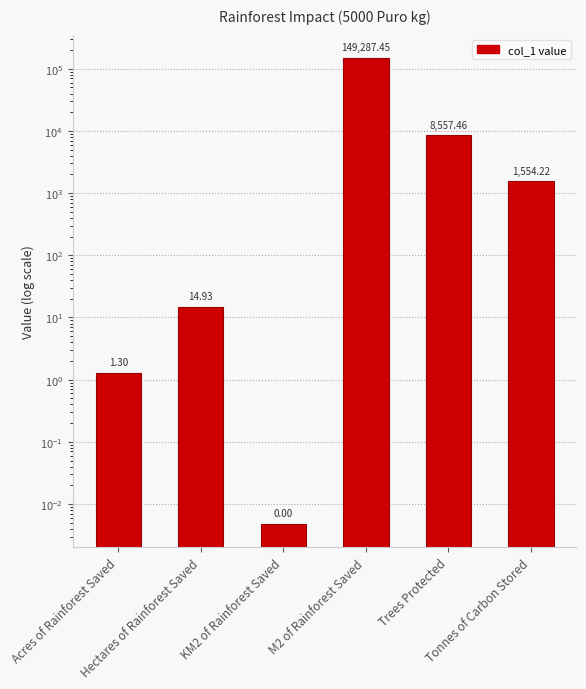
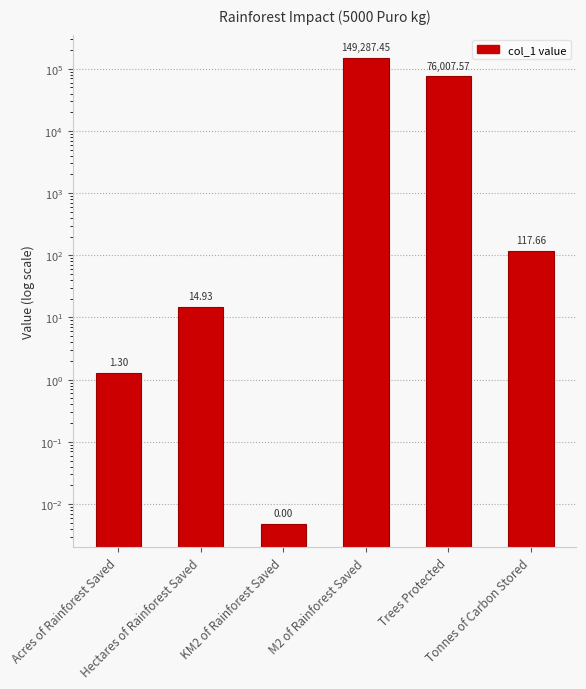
Trees Protected: 8,557.46 -> 76,007.57
Tonnes of Carbon Stored: 1,554.22 -> 117.66
